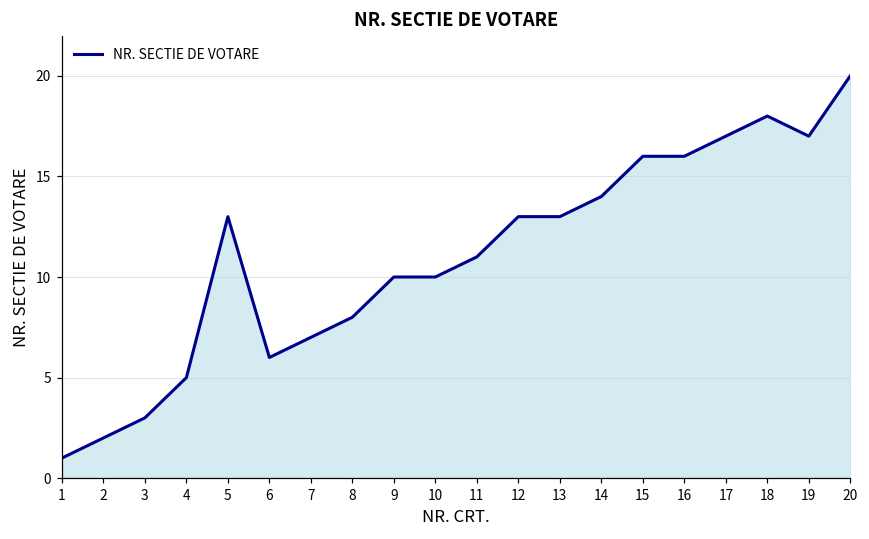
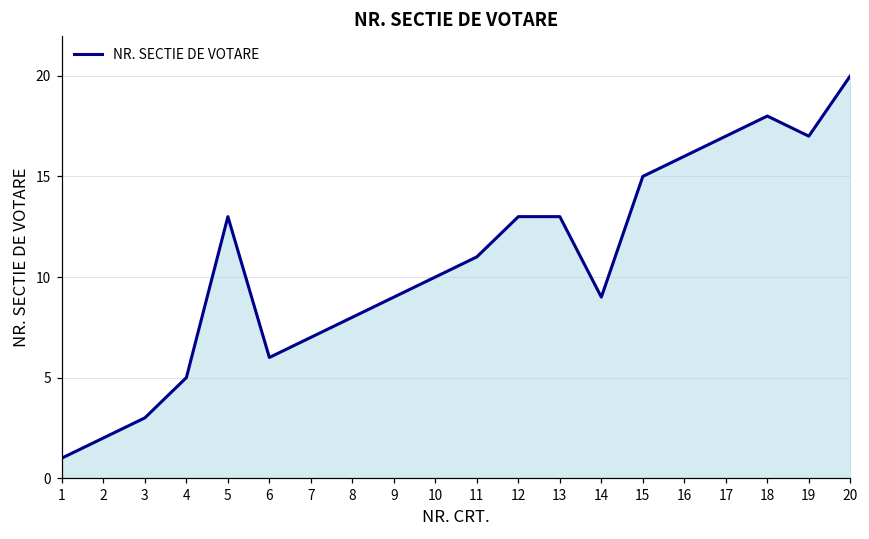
9: 10 -> 9
14: 14 -> 9
15: 16 -> 15
